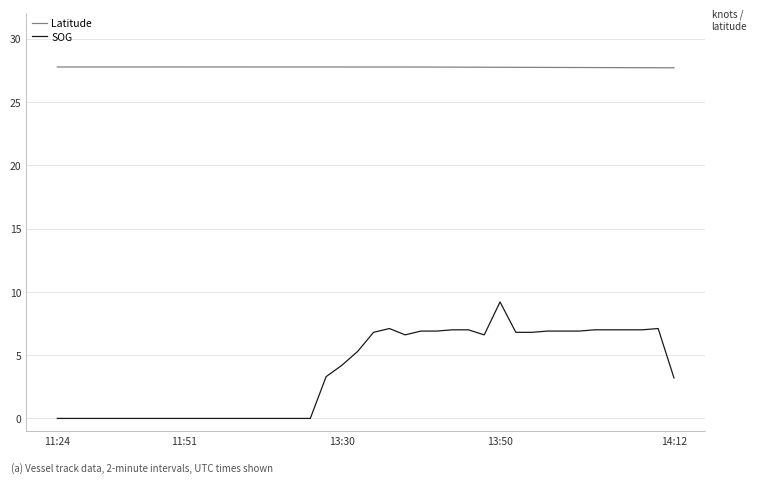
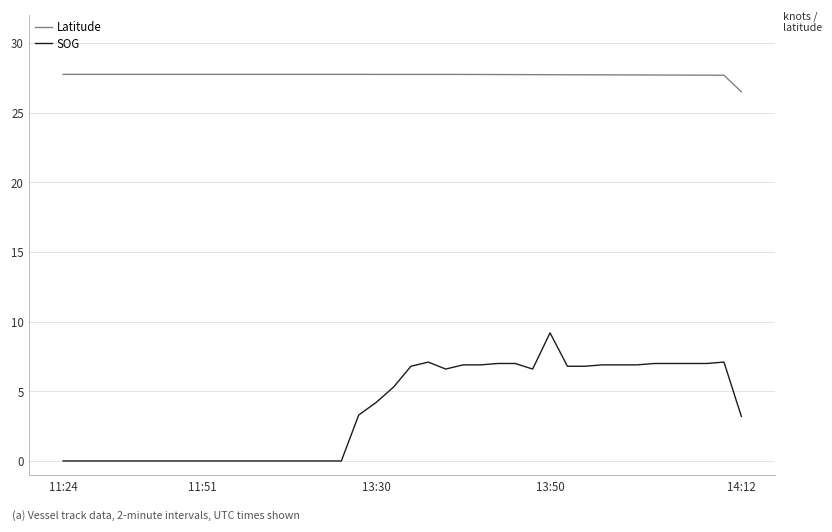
Latitude, 14:12: 27.7 -> 26.5
